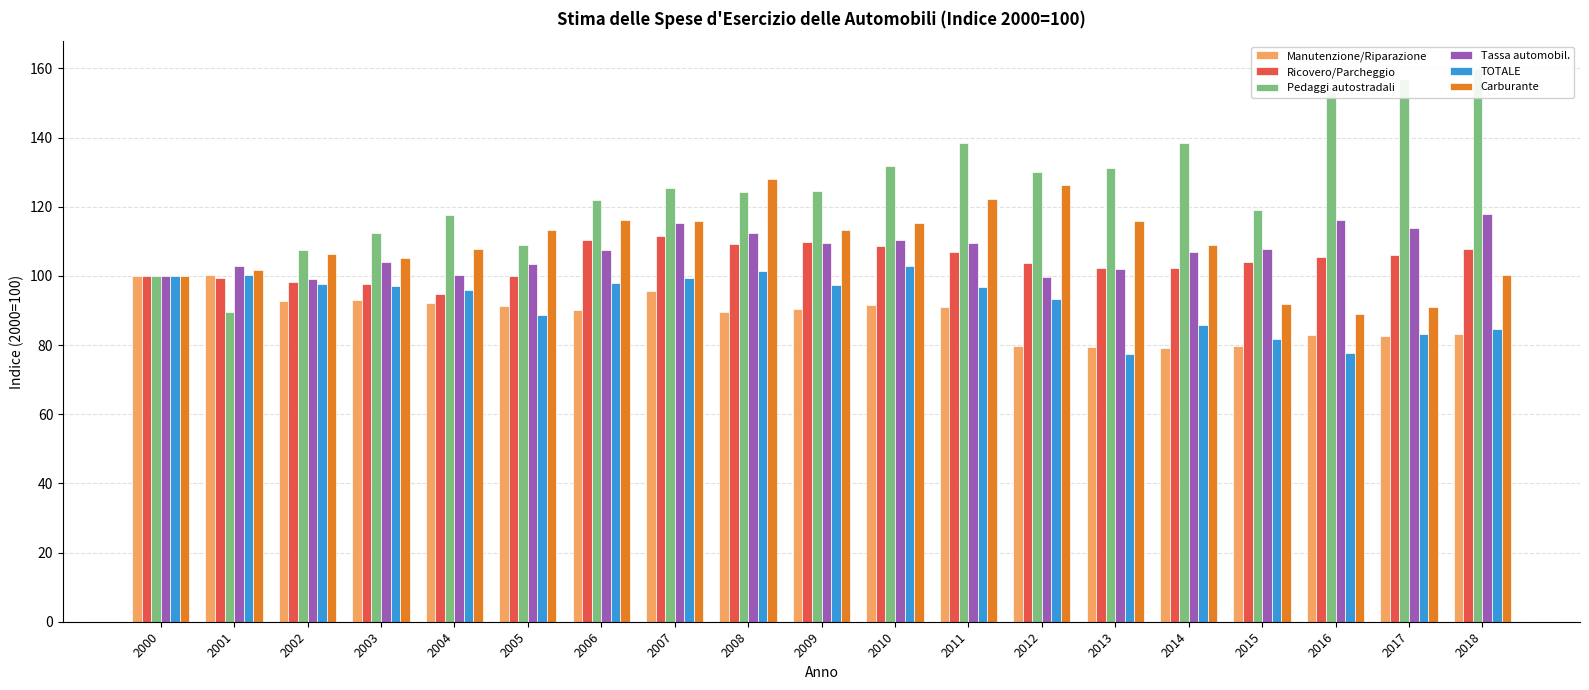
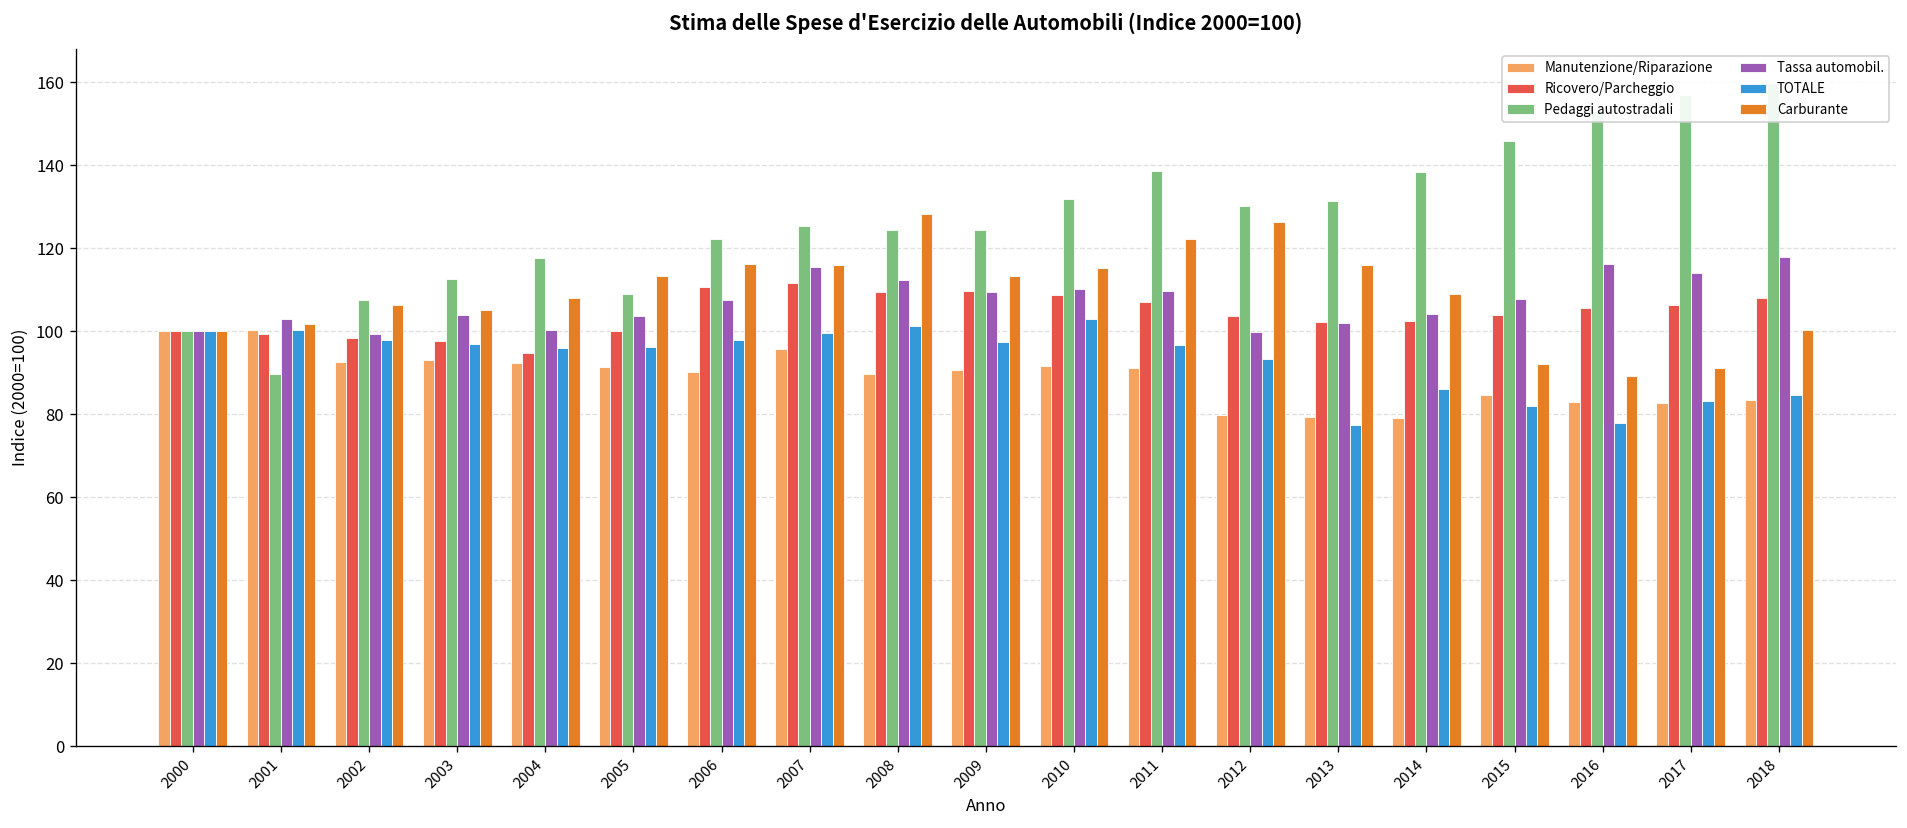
TOTALE, 2005: 89 -> 96
Tassa automobil., 2014: 107 -> 104
Manutenzione/Riparazione, 2015: 80 -> 85
Pedaggi autostradali, 2015: 119 -> 146
